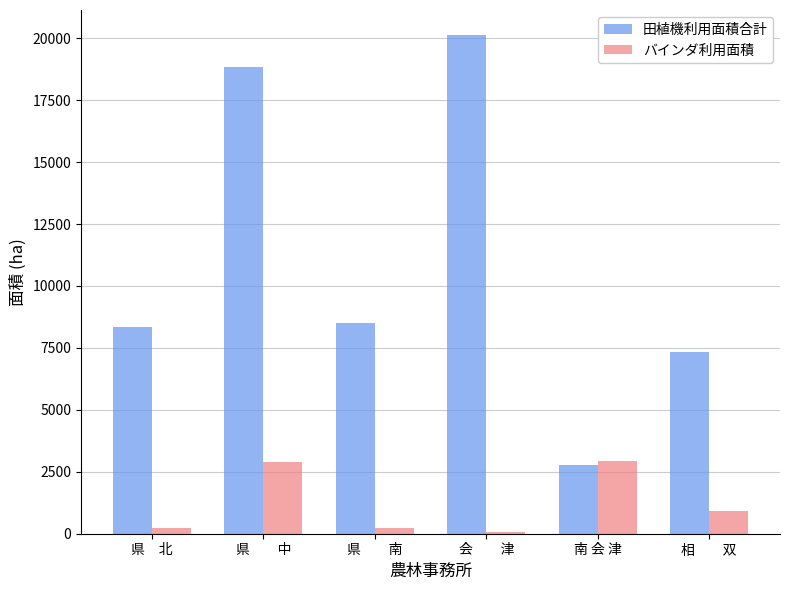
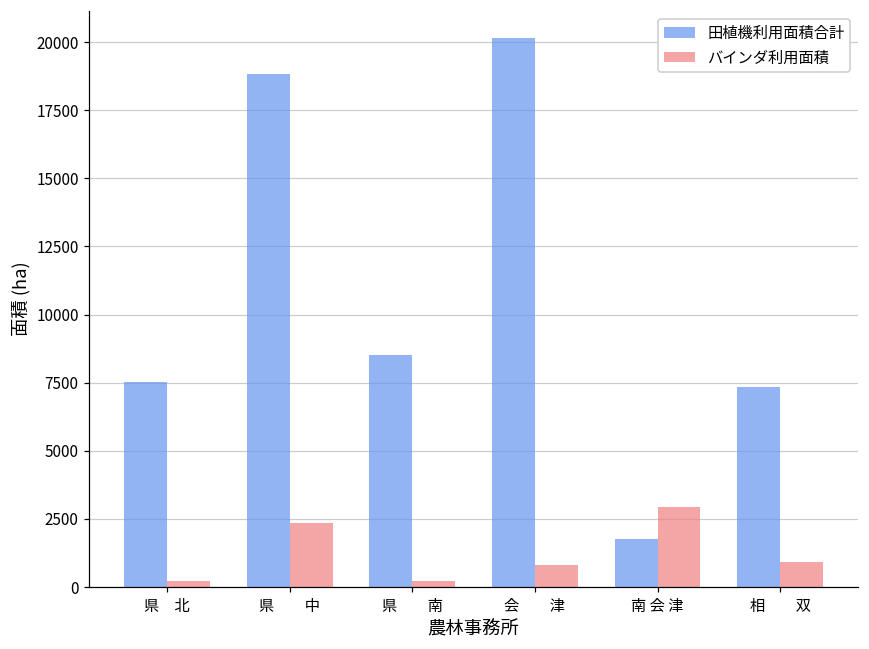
田植機利用面積合計, 県 北: 8300 -> 7500
バインダ利用面積, 県 中: 2900 -> 2300
バインダ利用面積, 会 津: 100 -> 800
田植機利用面積合計, 南 会 津: 2800 -> 1800
